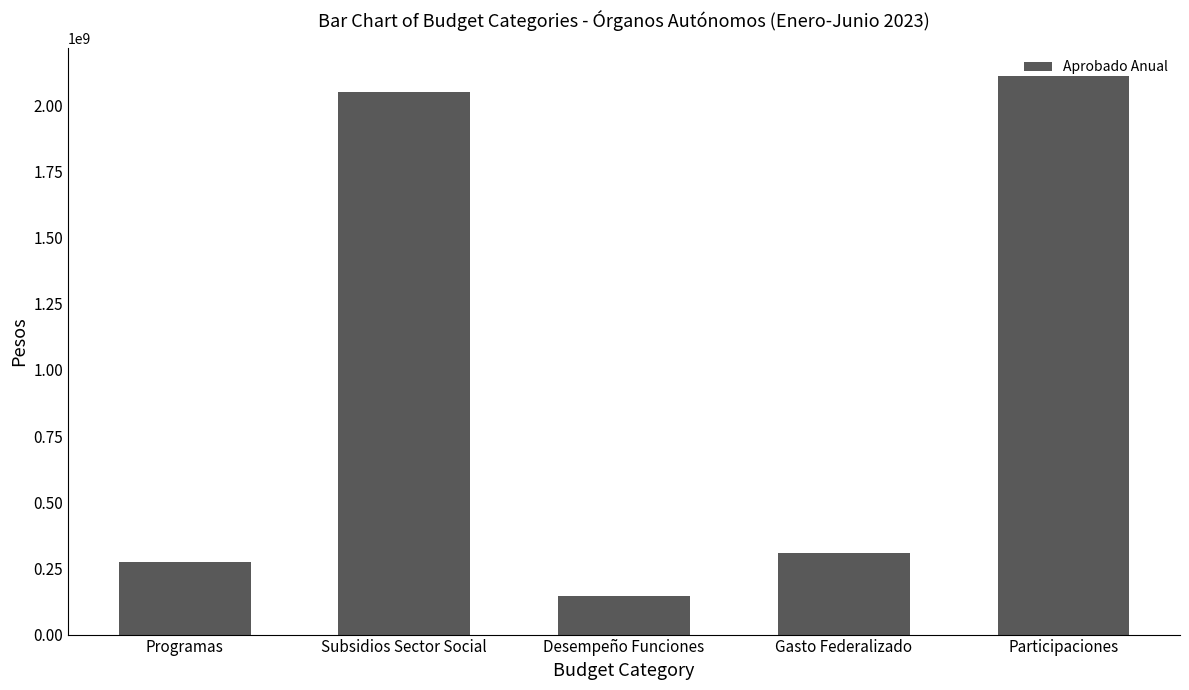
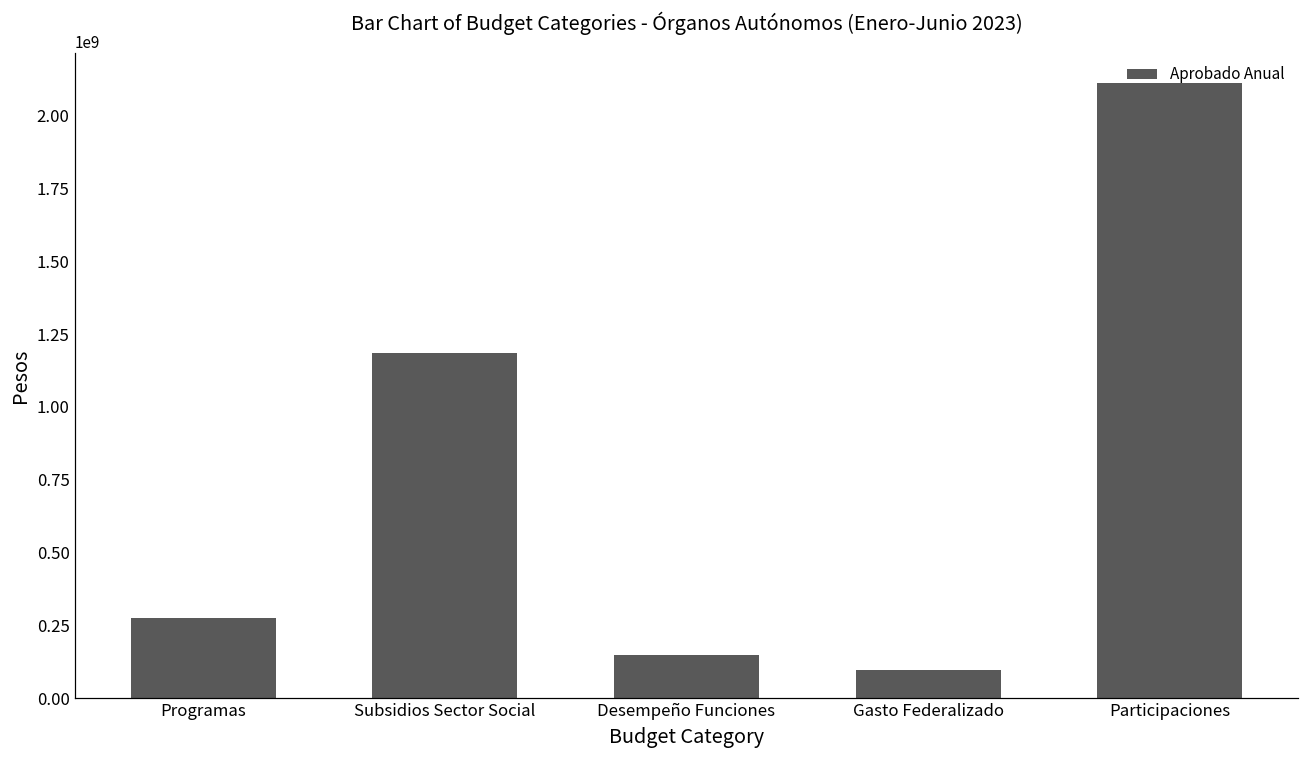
Subsidios Sector Social: 2050000000 -> 1180000000
Gasto Federalizado: 310000000 -> 90000000
